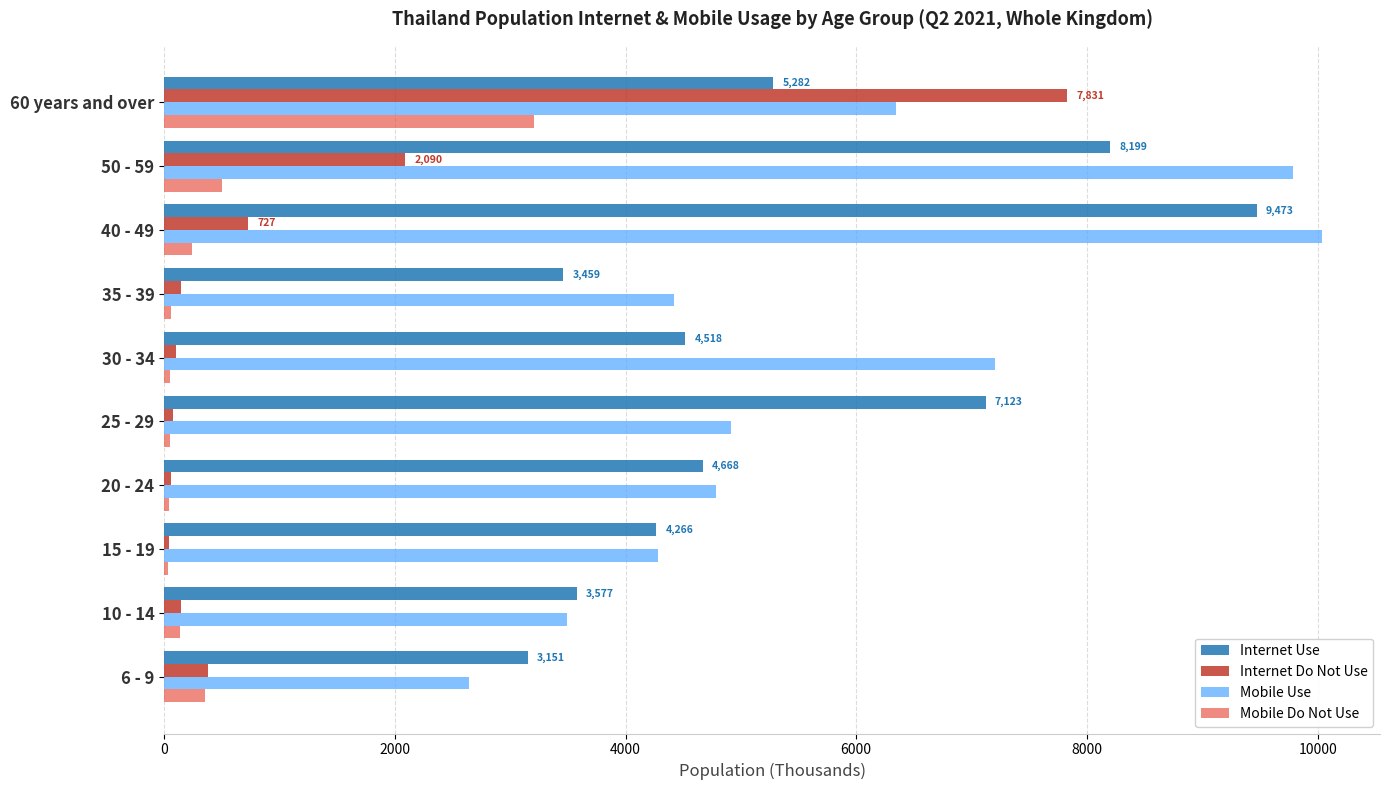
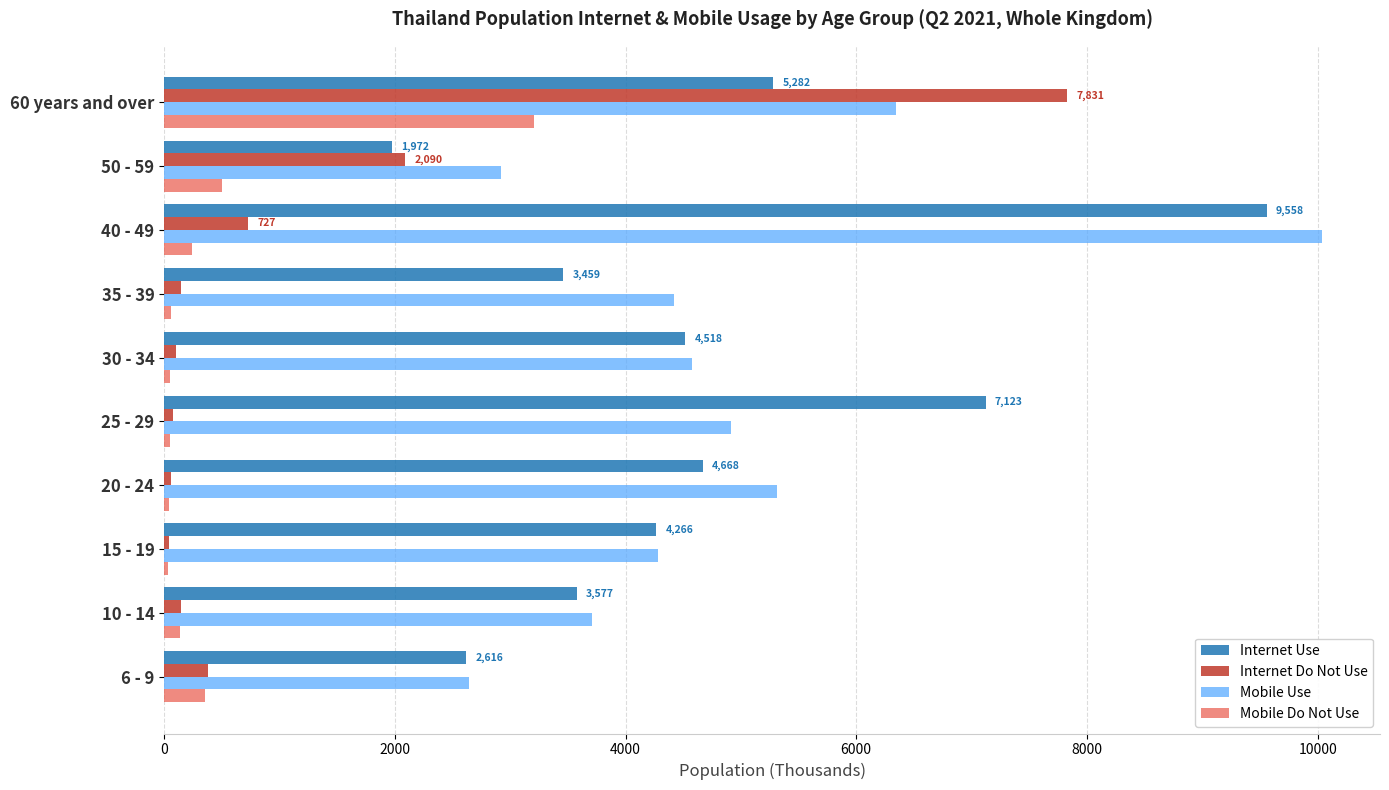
Internet Use, 50 - 59: 8,199 -> 1,972
Mobile Use, 50 - 59: 9790 -> 2920
Internet Use, 40 - 49: 9,473 -> 9,558
Mobile Use, 30 - 34: 7200 -> 4570
Mobile Use, 20 - 24: 4790 -> 5310
Mobile Use, 10 - 14: 3490 -> 3710
Internet Use, 6 - 9: 3,151 -> 2,616
